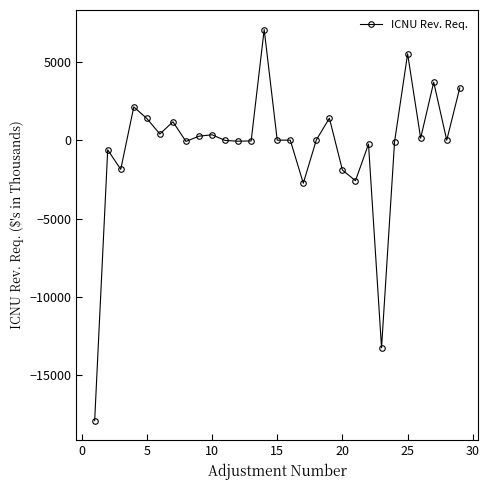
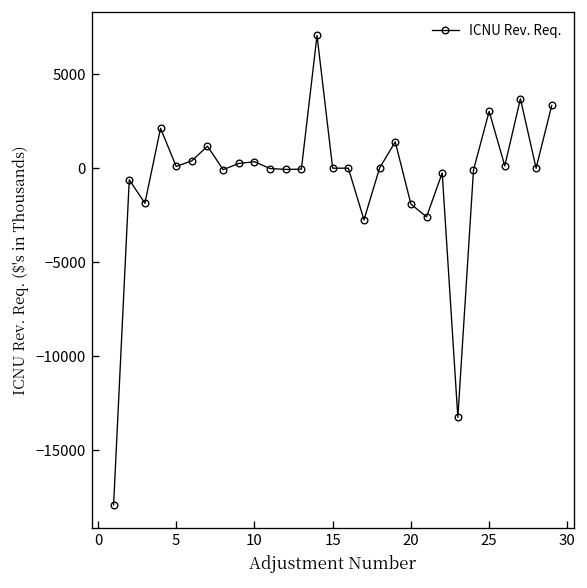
5: 1400 -> 100
25: 5500 -> 3000
